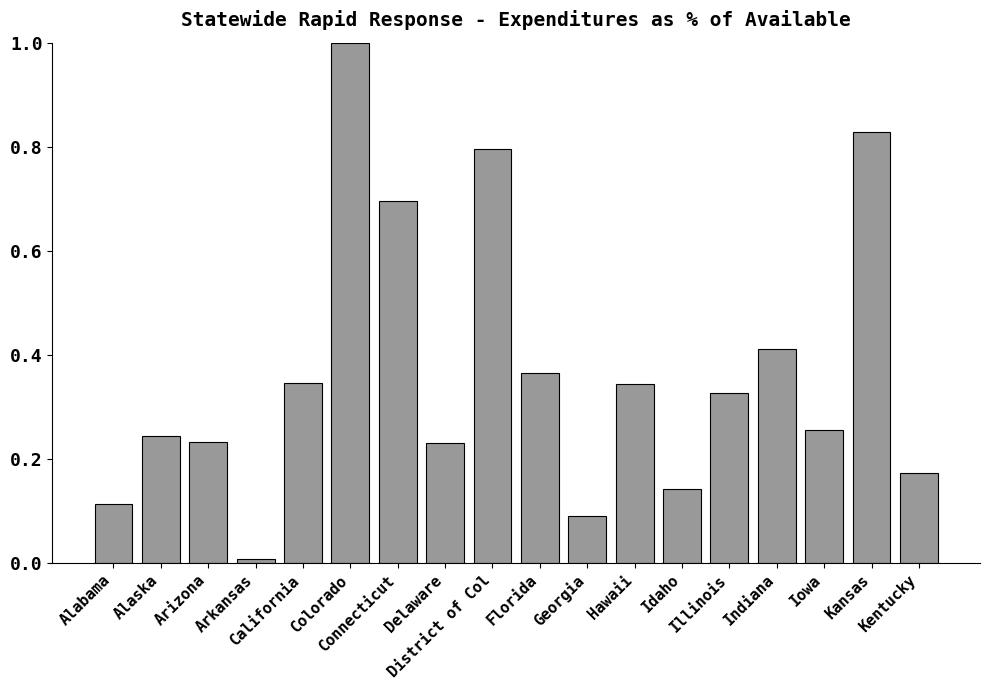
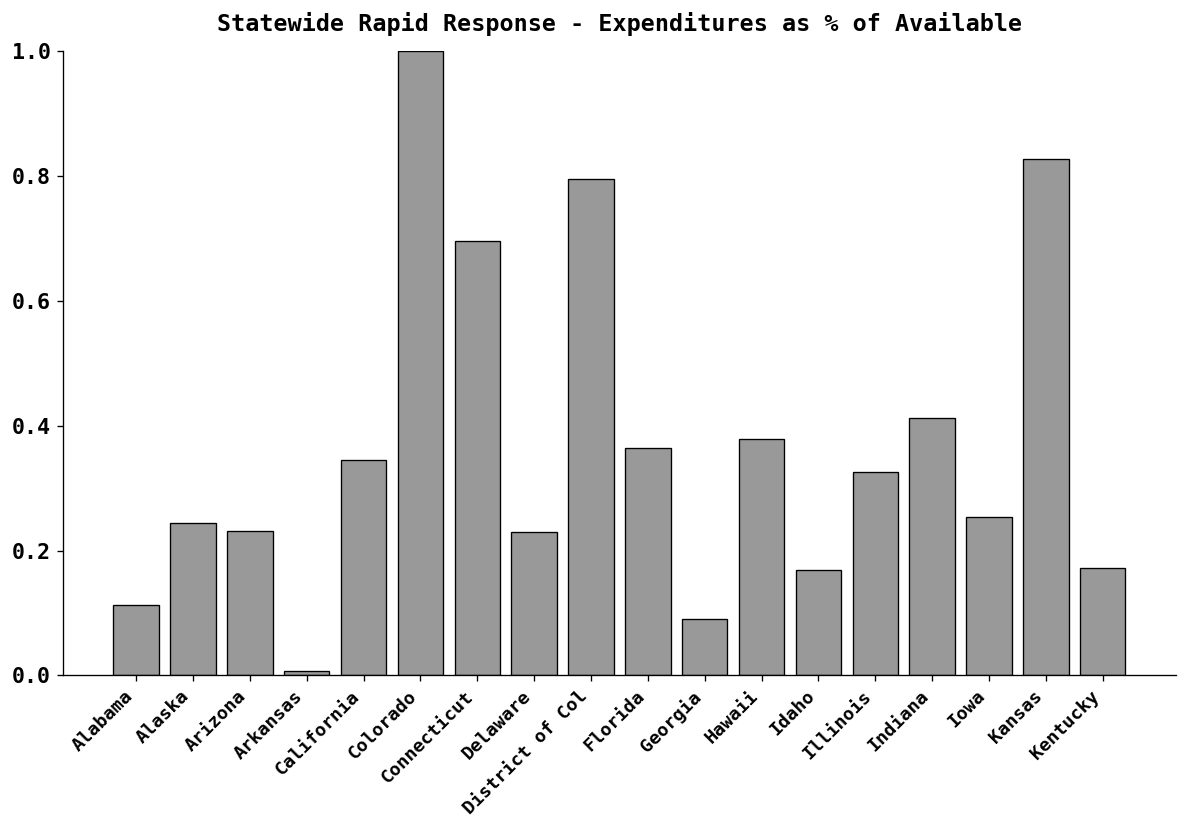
Hawaii: 0.34 -> 0.38
Idaho: 0.14 -> 0.17
